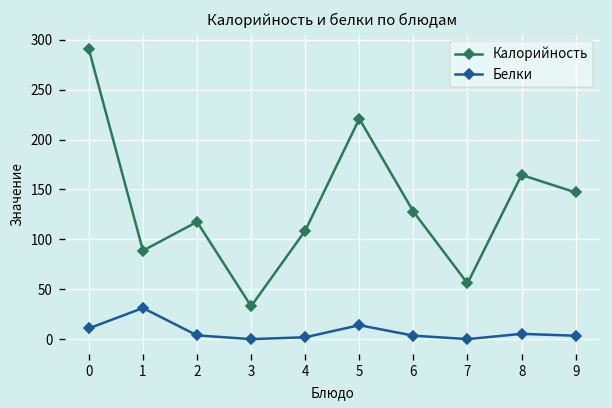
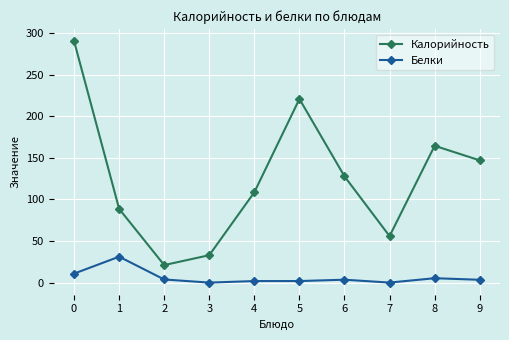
Калорийность, 2: 120 -> 20
Белки, 5: 10 -> 0
